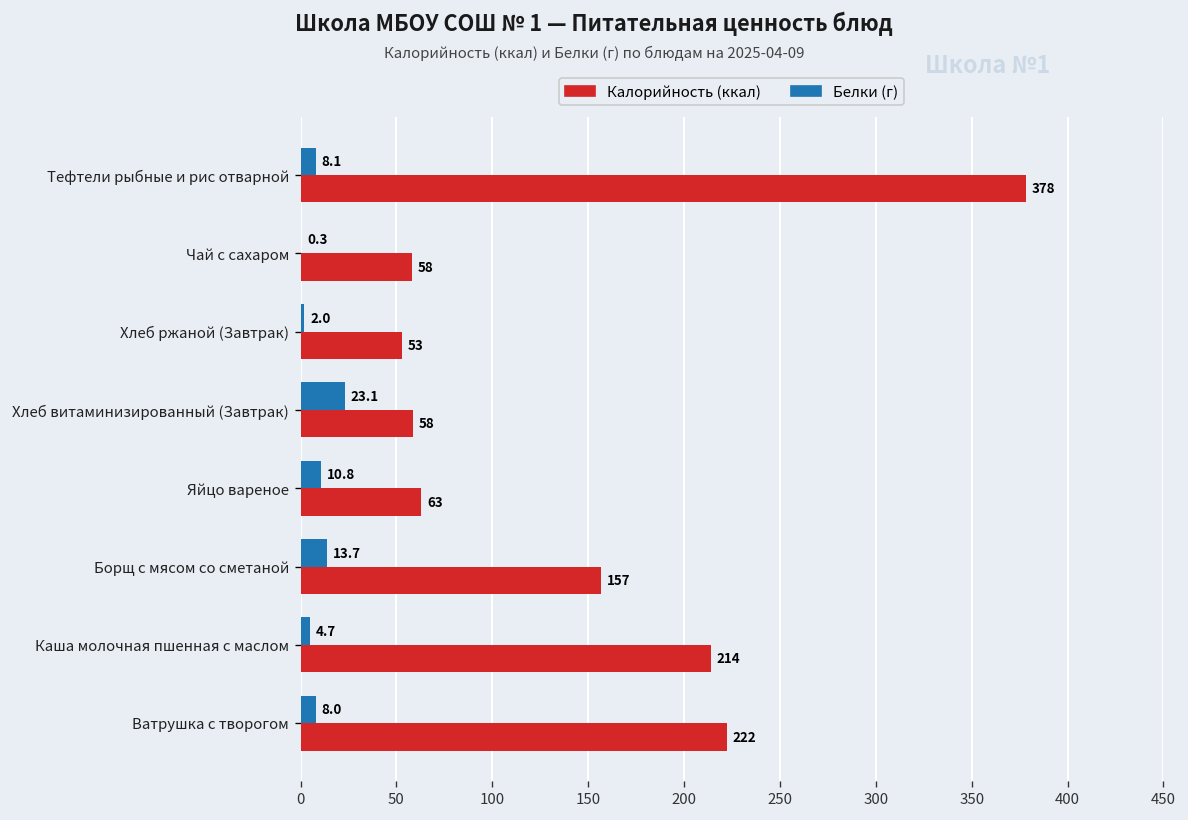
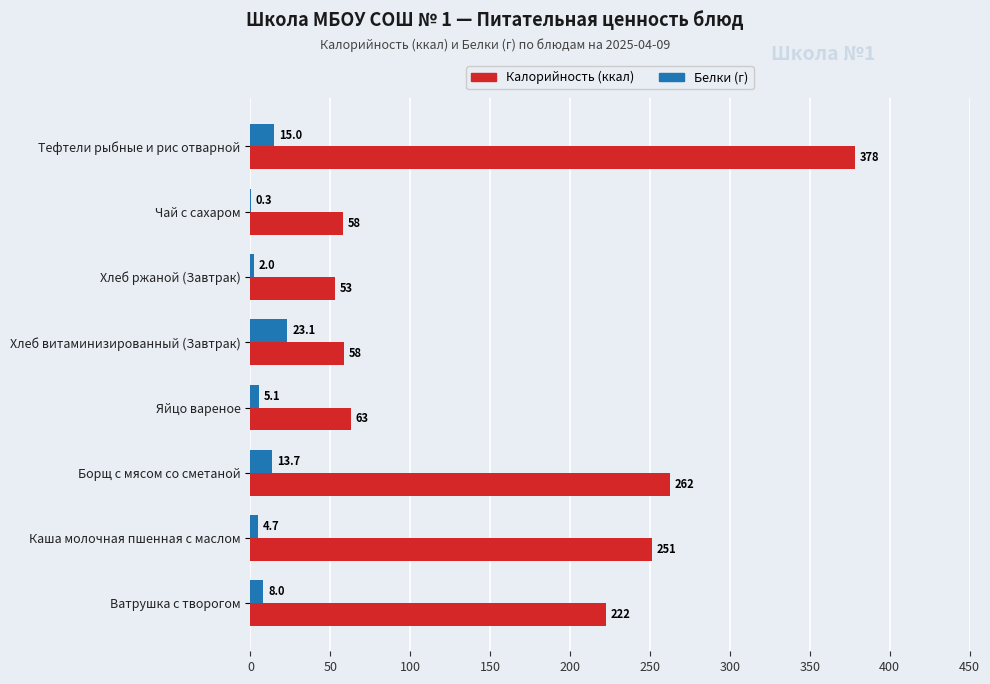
Белки (г), Тефтели рыбные и рис отварной: 8.1 -> 15.0
Белки (г), Яйцо вареное: 10.8 -> 5.1
Калорийность (ккал), Борщ с мясом со сметаной: 157 -> 262
Калорийность (ккал), Каша молочная пшенная с маслом: 214 -> 251
